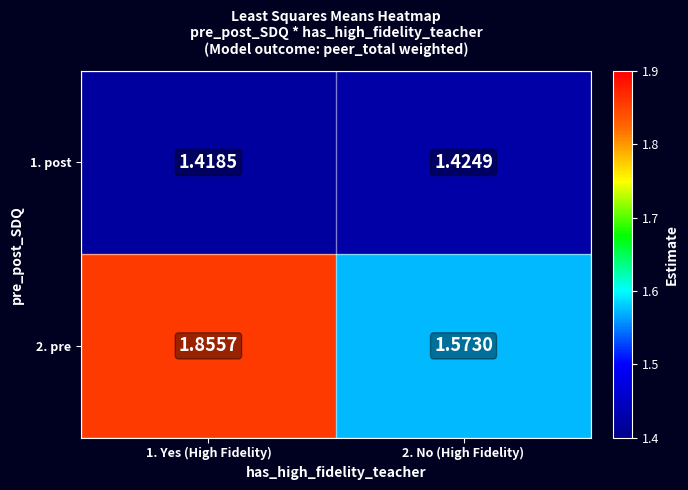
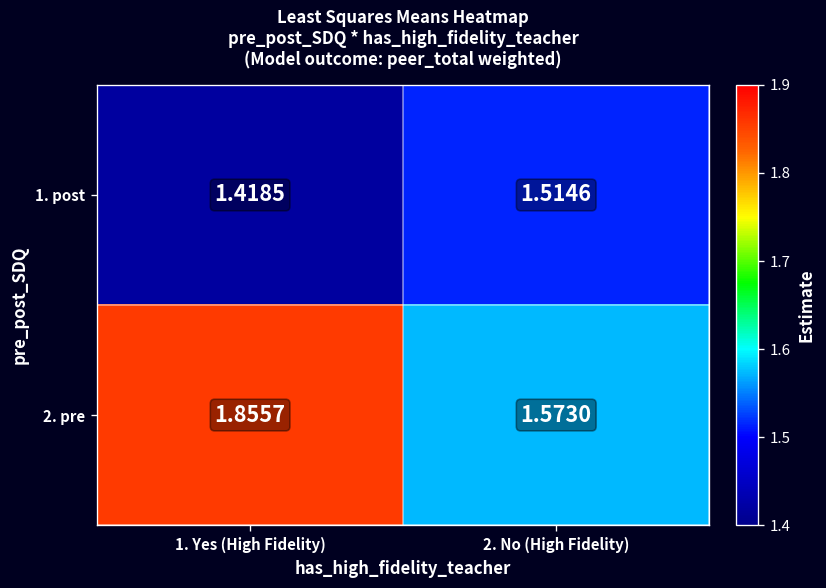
1. post, 2. No (High Fidelity): 1.4249 -> 1.5146
